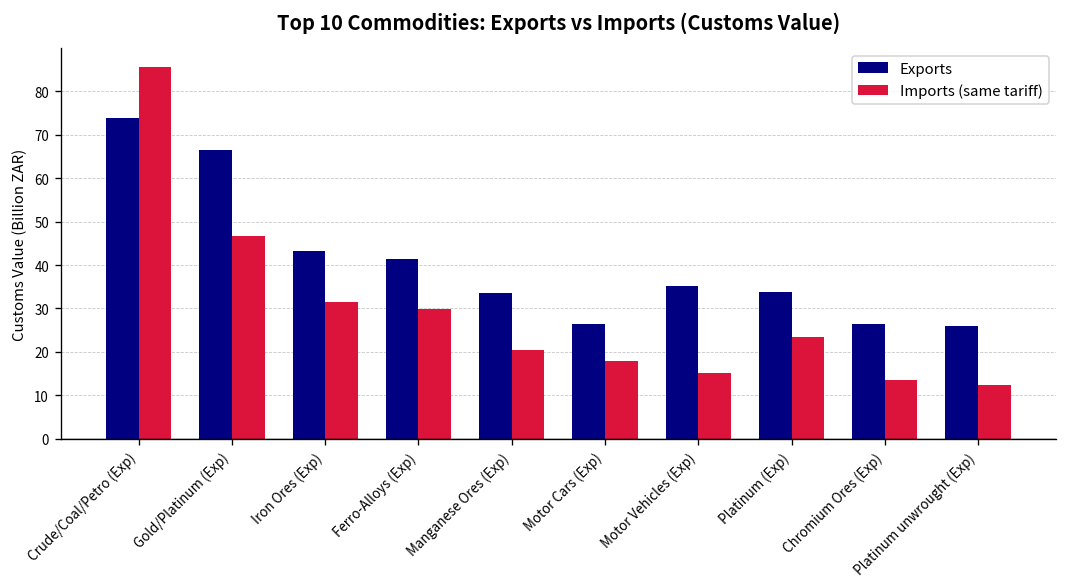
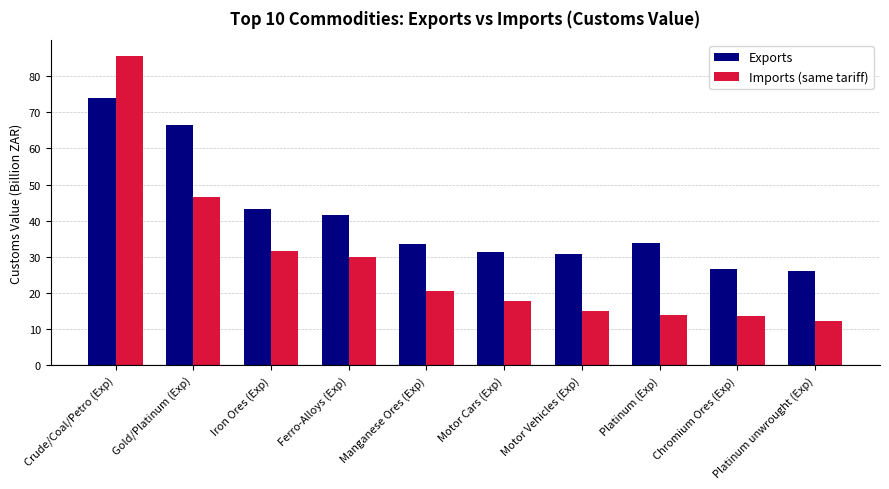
Exports, Motor Cars (Exp): 26 -> 31
Exports, Motor Vehicles (Exp): 35 -> 31
Imports (same tariff), Platinum (Exp): 24 -> 14
